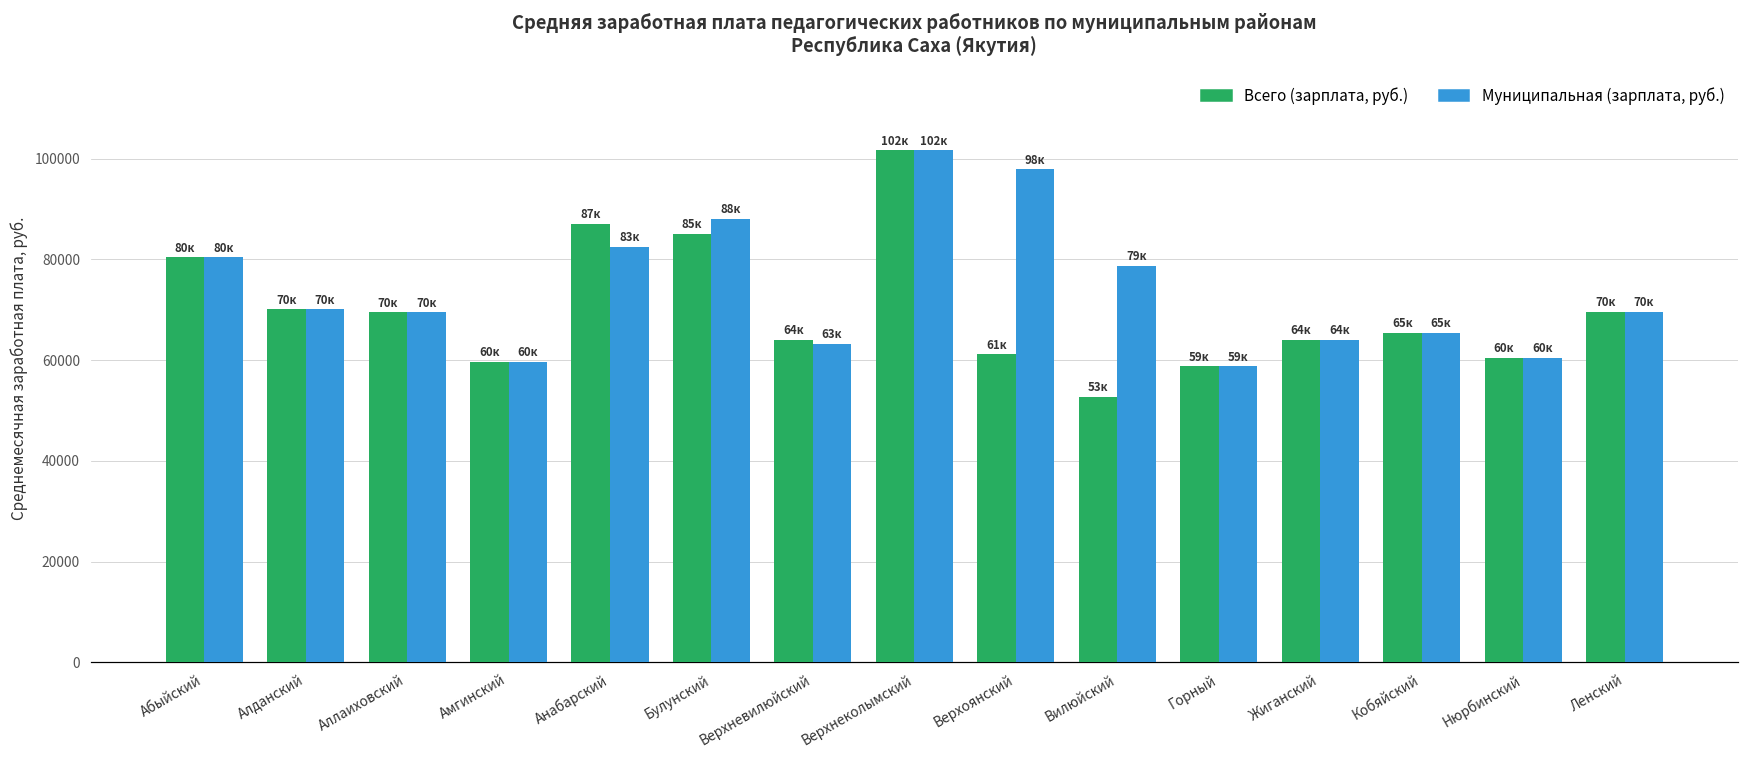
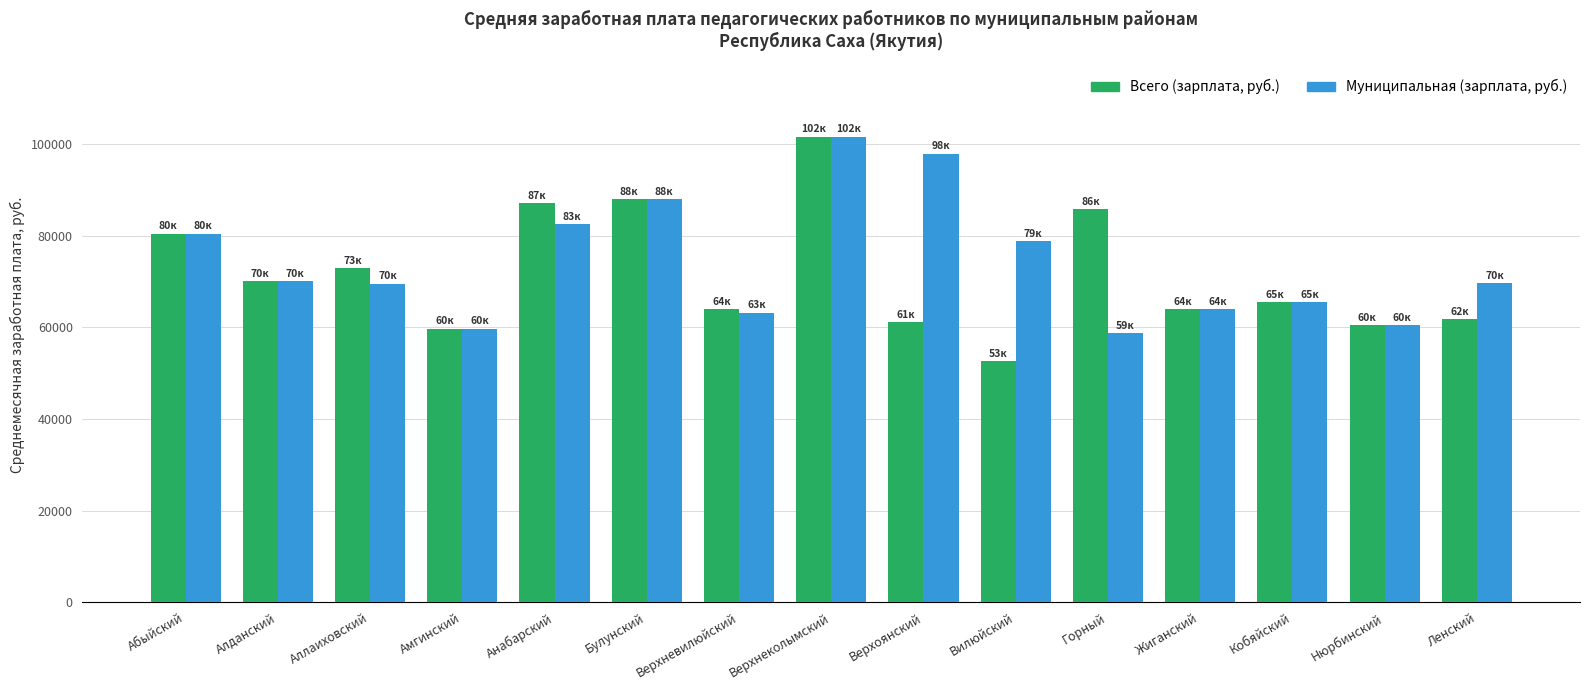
Всего (зарплата, руб.), Аллаиховский: 70к -> 73к
Всего (зарплата, руб.), Булунский: 85к -> 88к
Всего (зарплата, руб.), Горный: 59к -> 86к
Всего (зарплата, руб.), Ленский: 70к -> 62к
